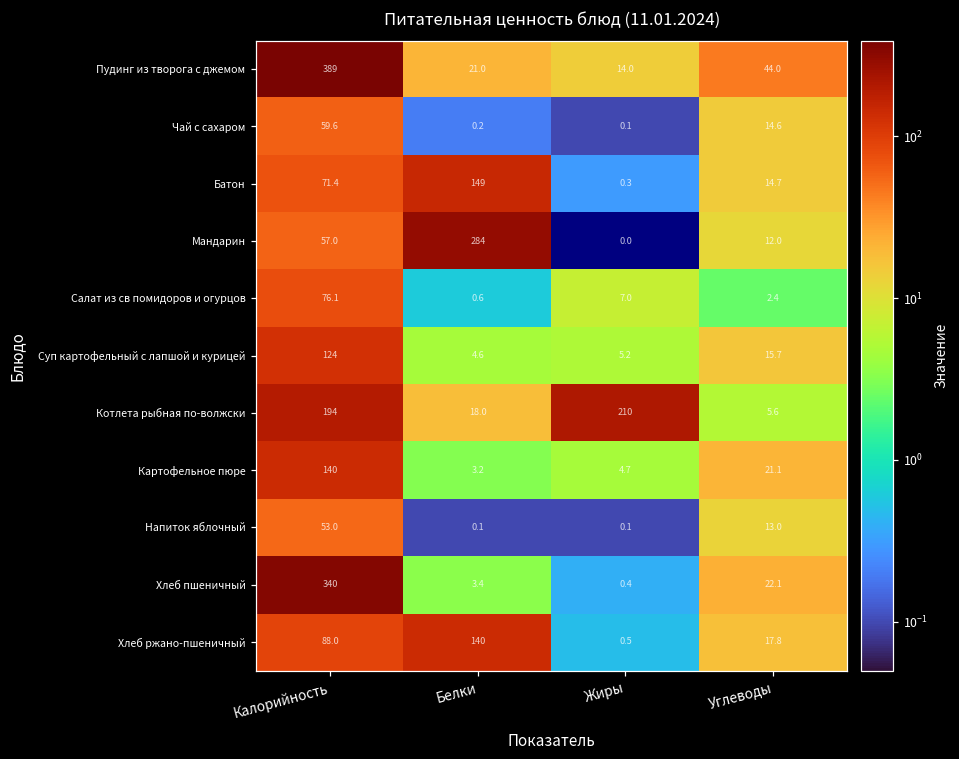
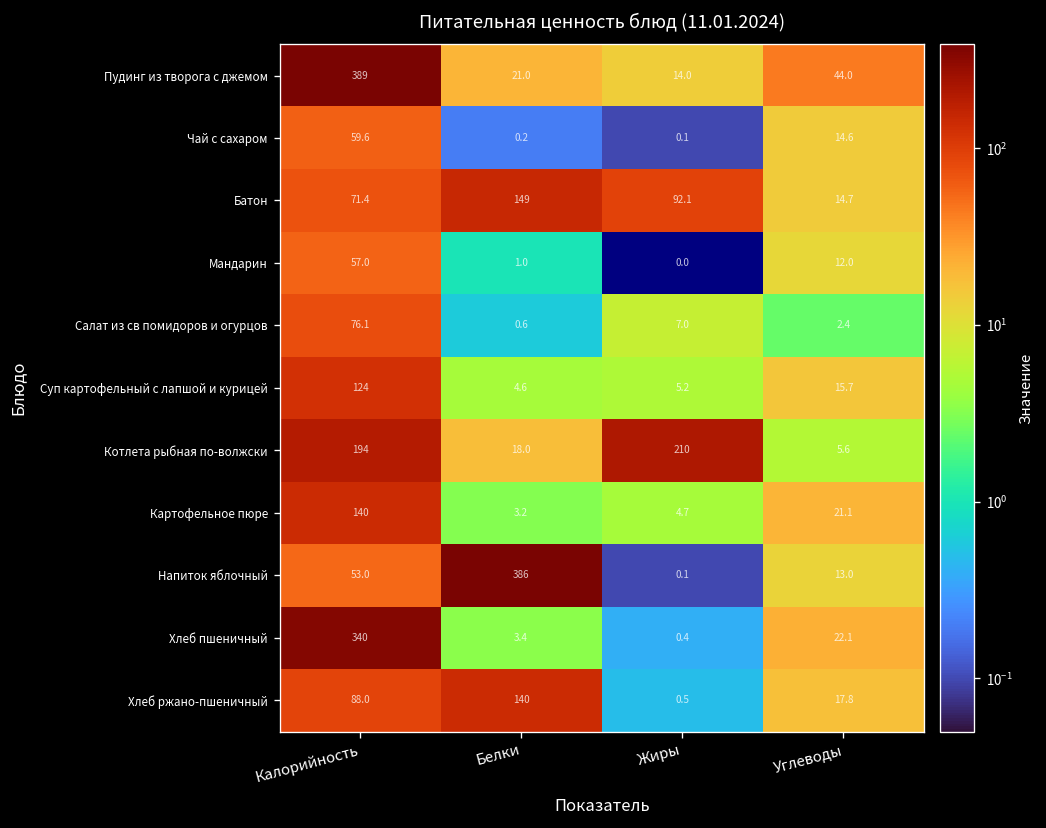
Батон, Жиры: 0.3 -> 92.1
Мандарин, Белки: 284 -> 1.0
Напиток яблочный, Белки: 0.1 -> 386
